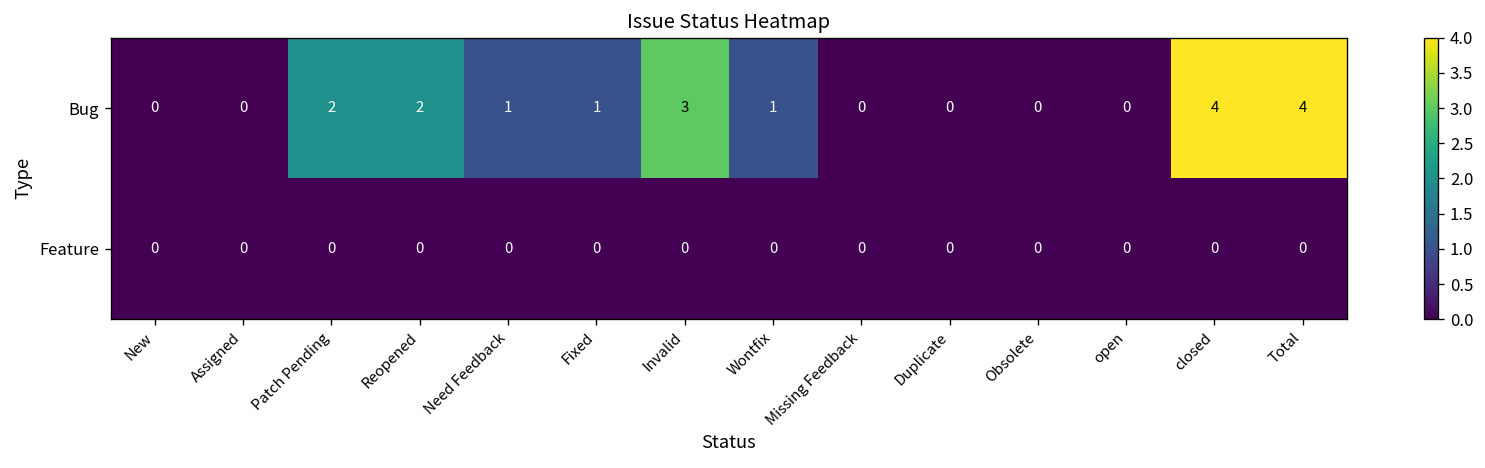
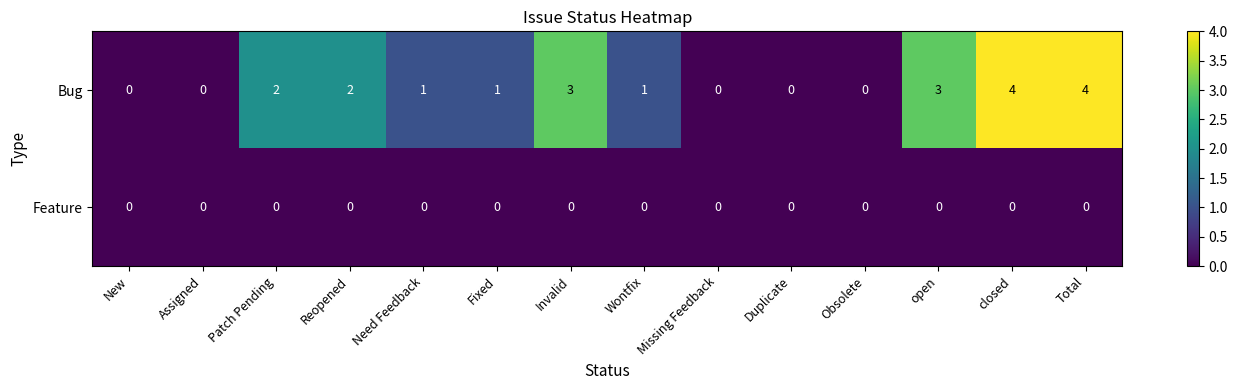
Bug, open: 0 -> 3
